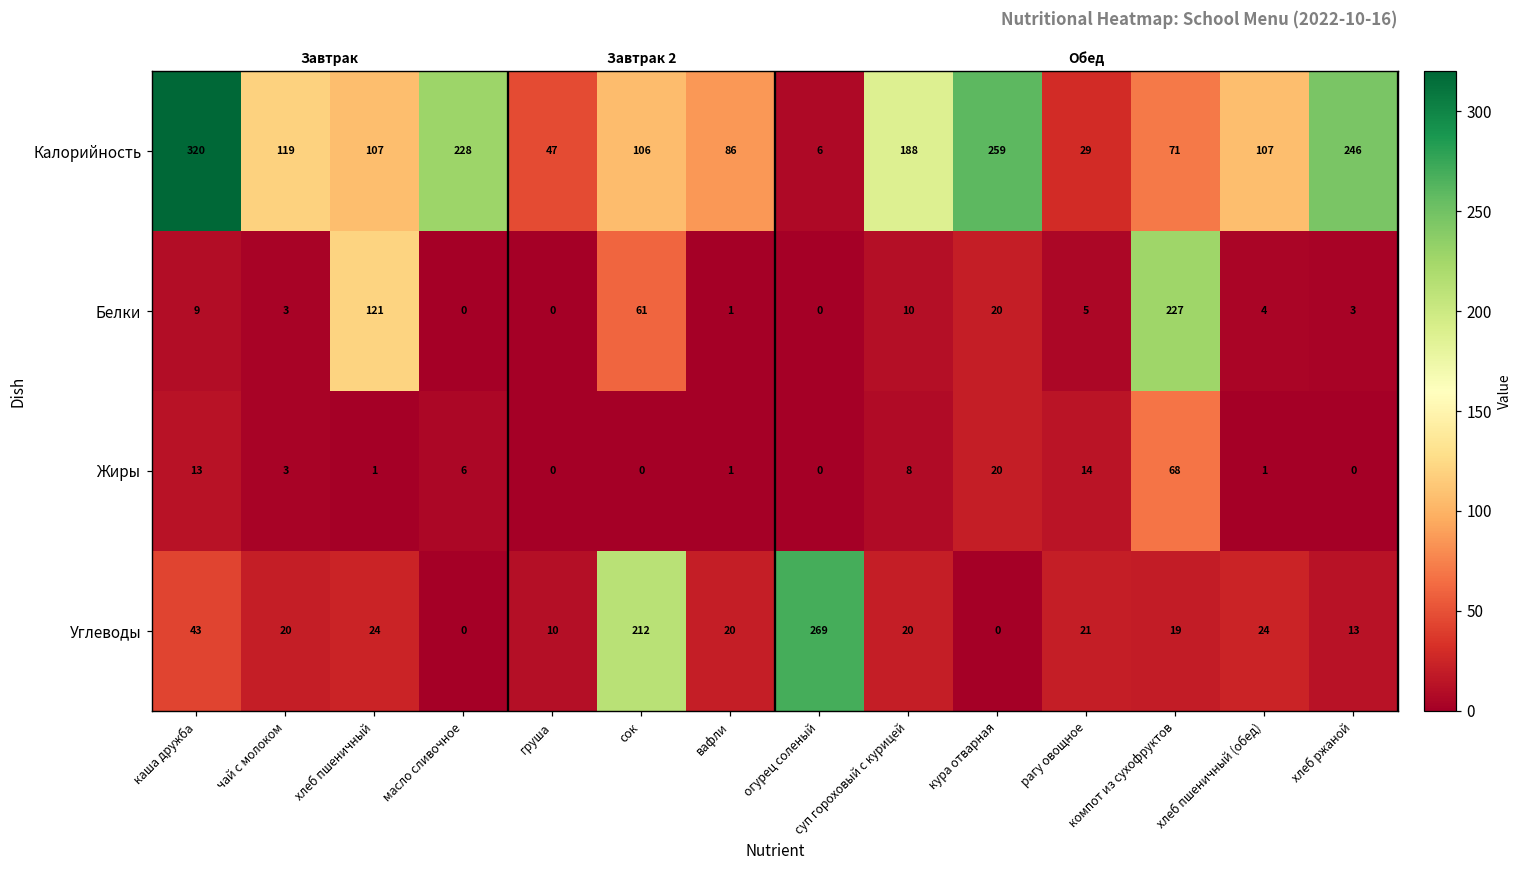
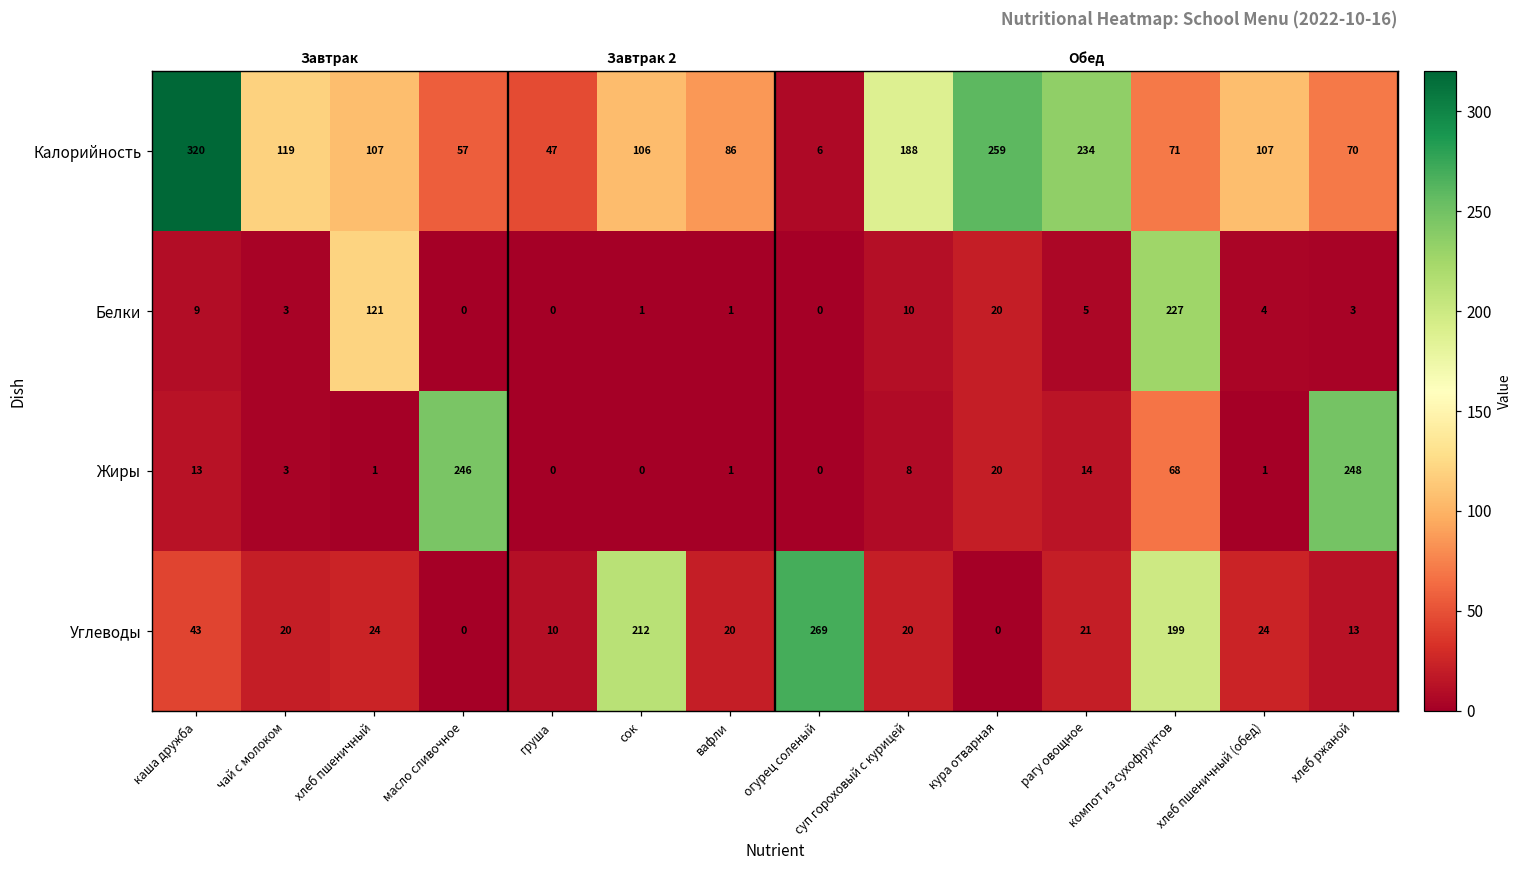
Калорийность, масло сливочное: 228 -> 57
Калорийность, рагу овощное: 29 -> 234
Калорийность, хлеб ржаной: 246 -> 70
Белки, сок: 61 -> 1
Жиры, масло сливочное: 6 -> 246
Жиры, хлеб ржаной: 0 -> 248
Углеводы, компот из сухофруктов: 19 -> 199
